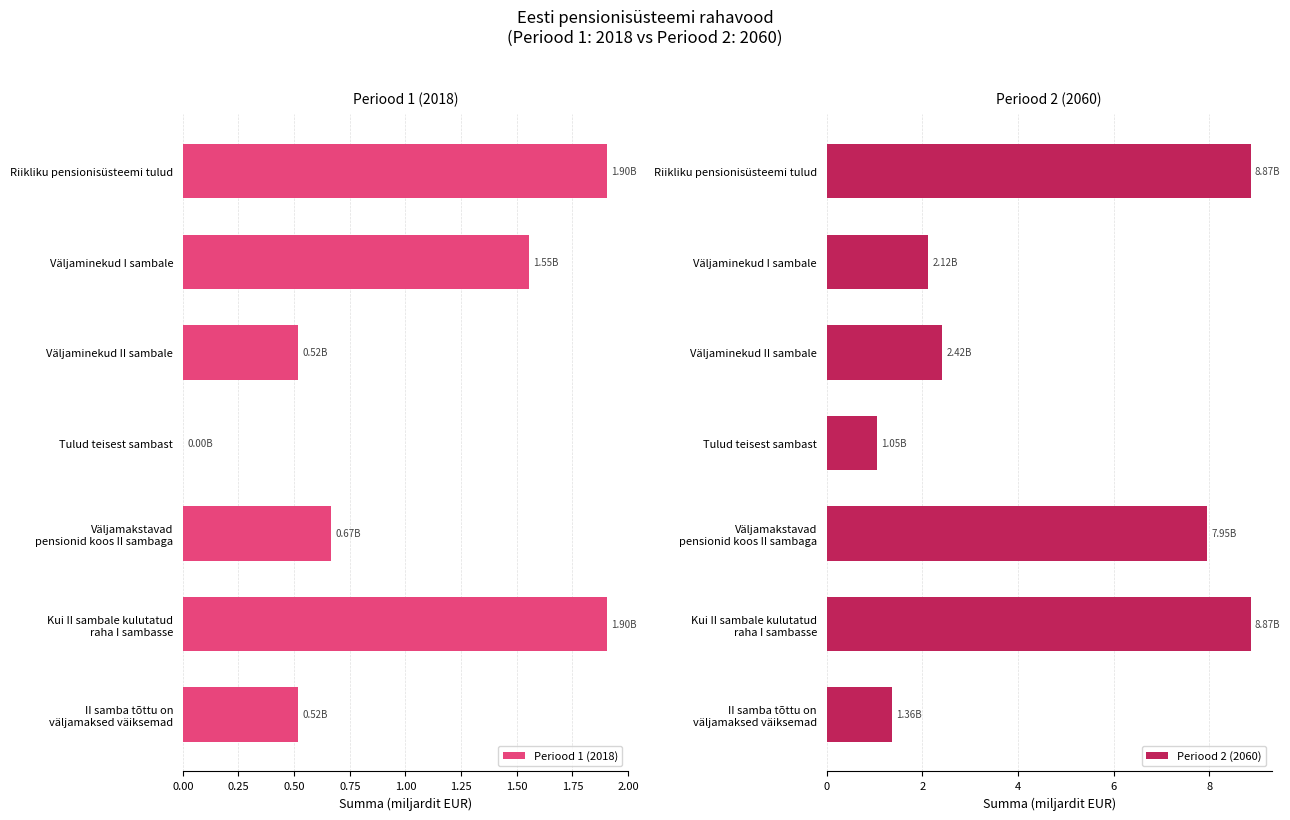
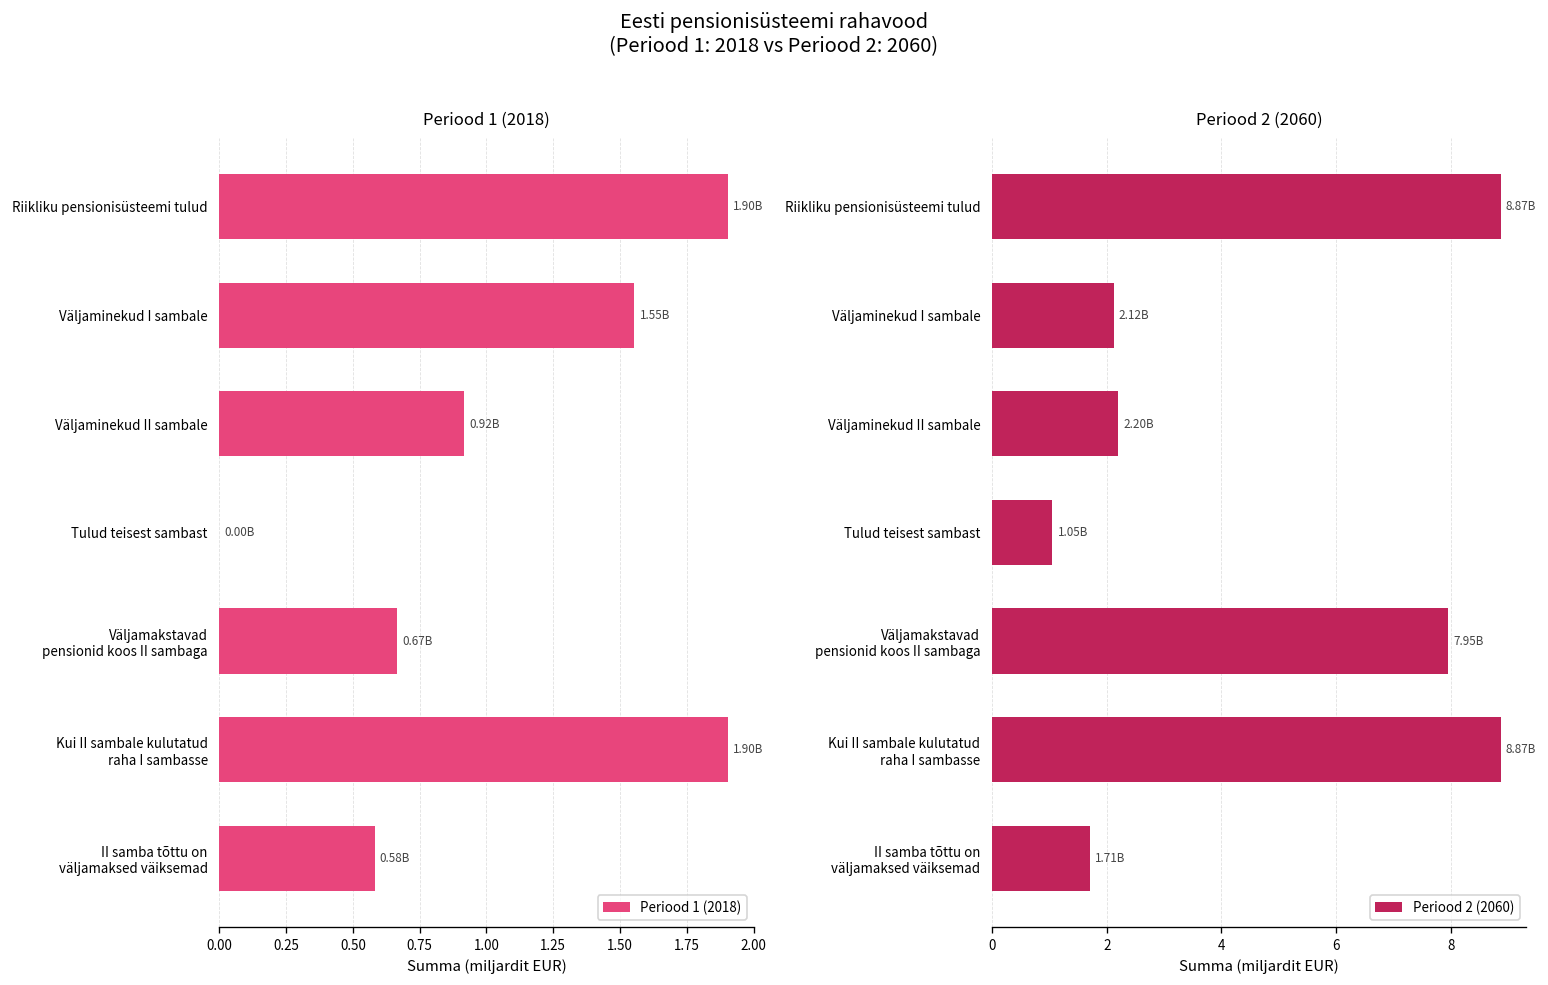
Periood 1 (2018), Väljaminekud II sambale: 0.52B -> 0.92B
Periood 1 (2018), II samba tõttu on väljamaksed väiksemad: 0.52B -> 0.58B
Periood 2 (2060), Väljaminekud II sambale: 2.42B -> 2.20B
Periood 2 (2060), II samba tõttu on väljamaksed väiksemad: 1.36B -> 1.71B
